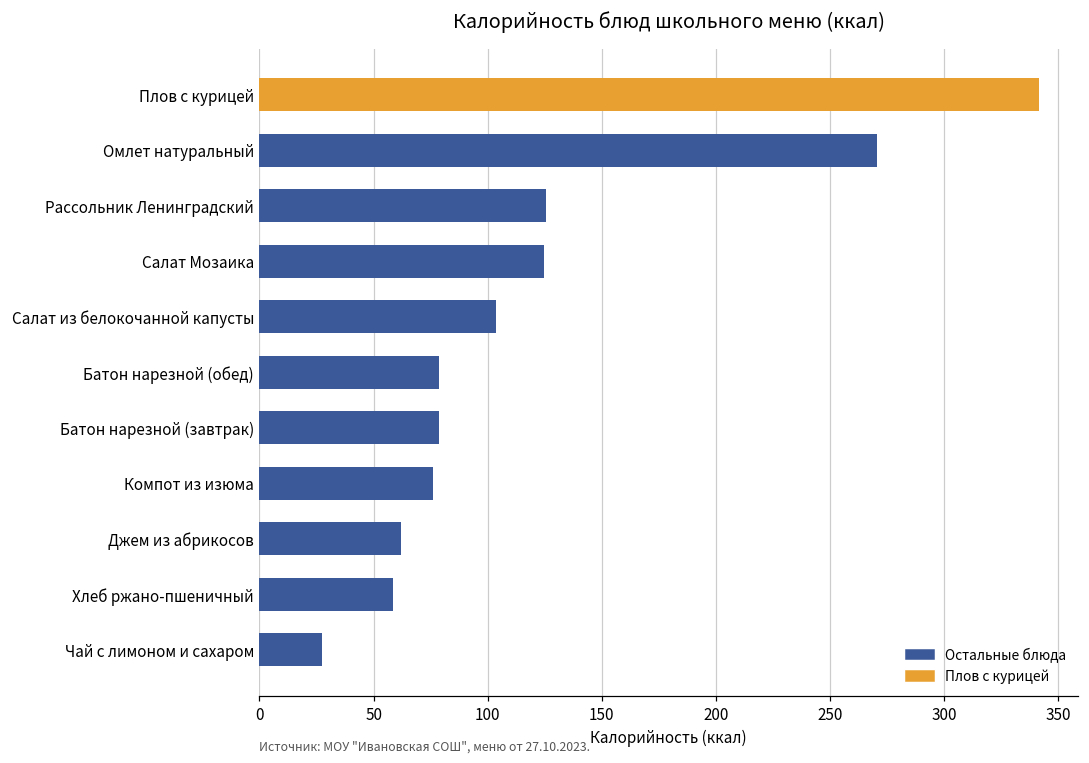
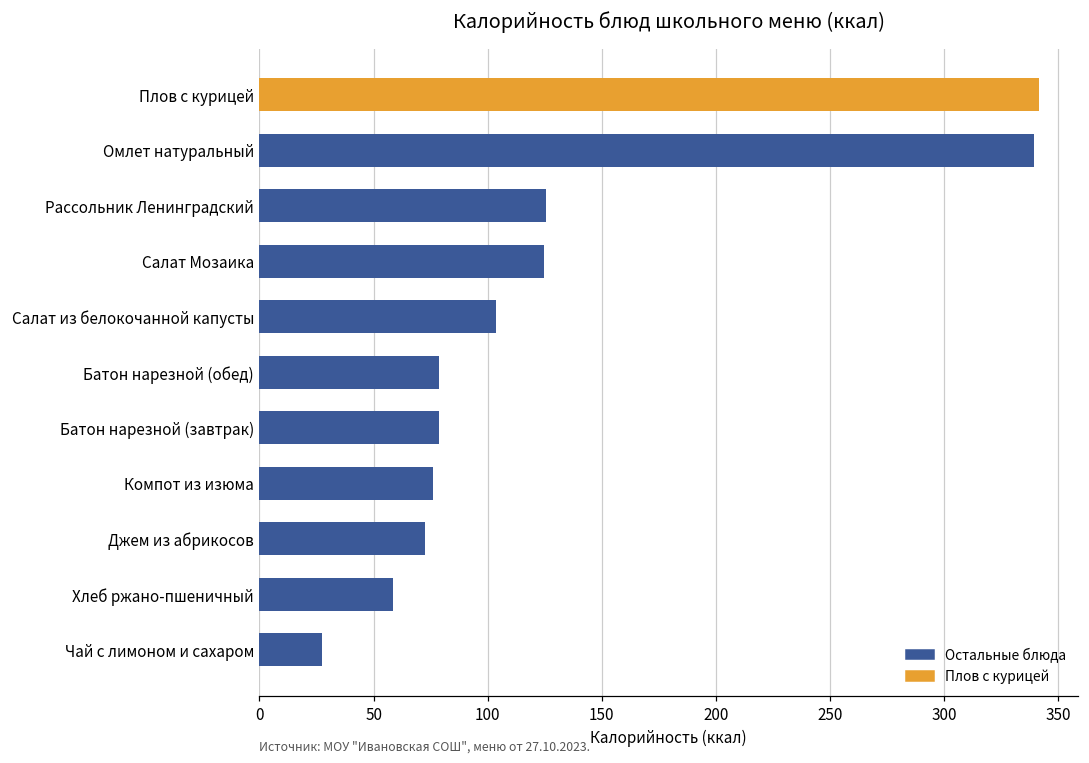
Омлет натуральный: 271 -> 339
Джем из абрикосов: 62 -> 72
